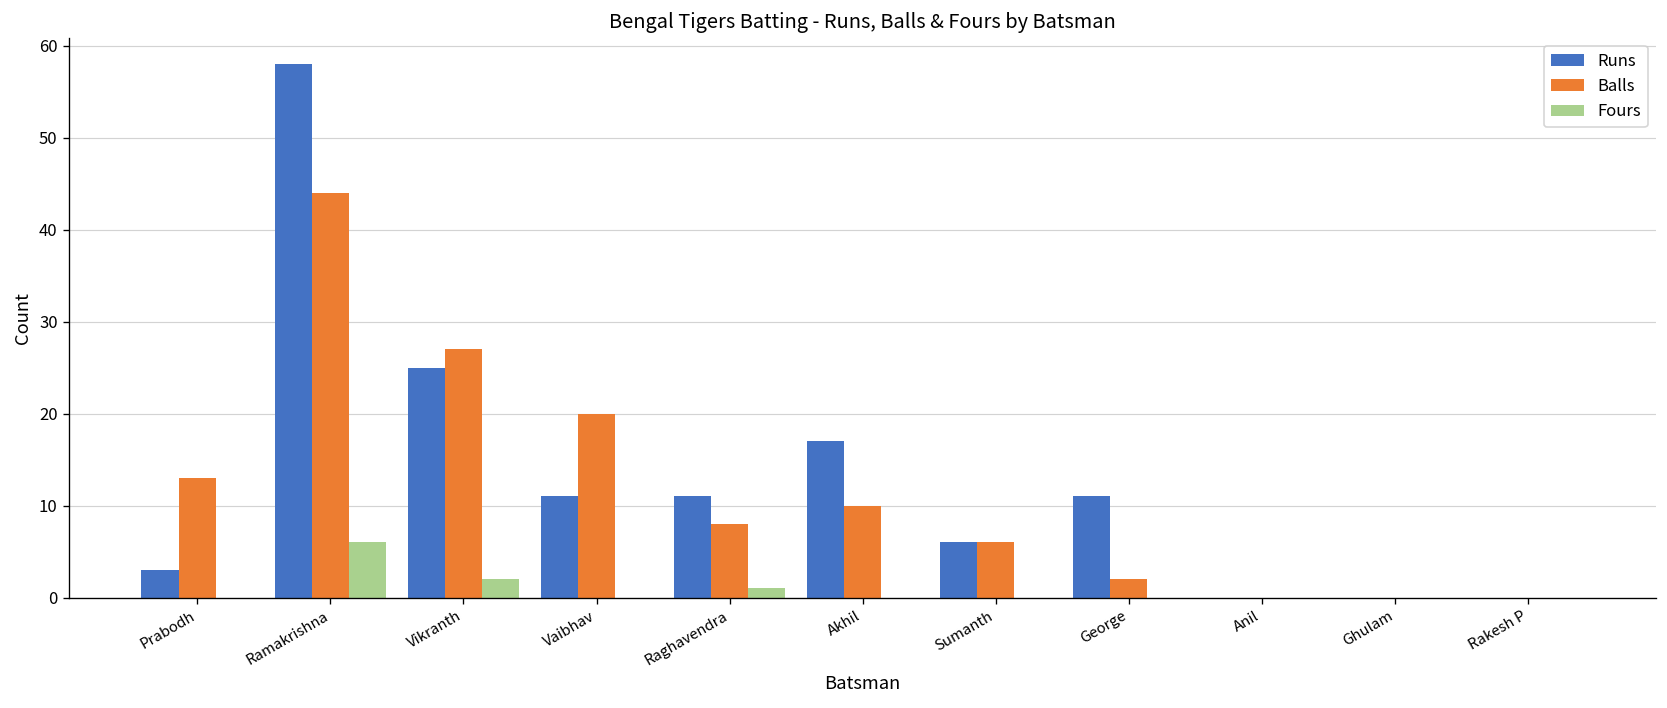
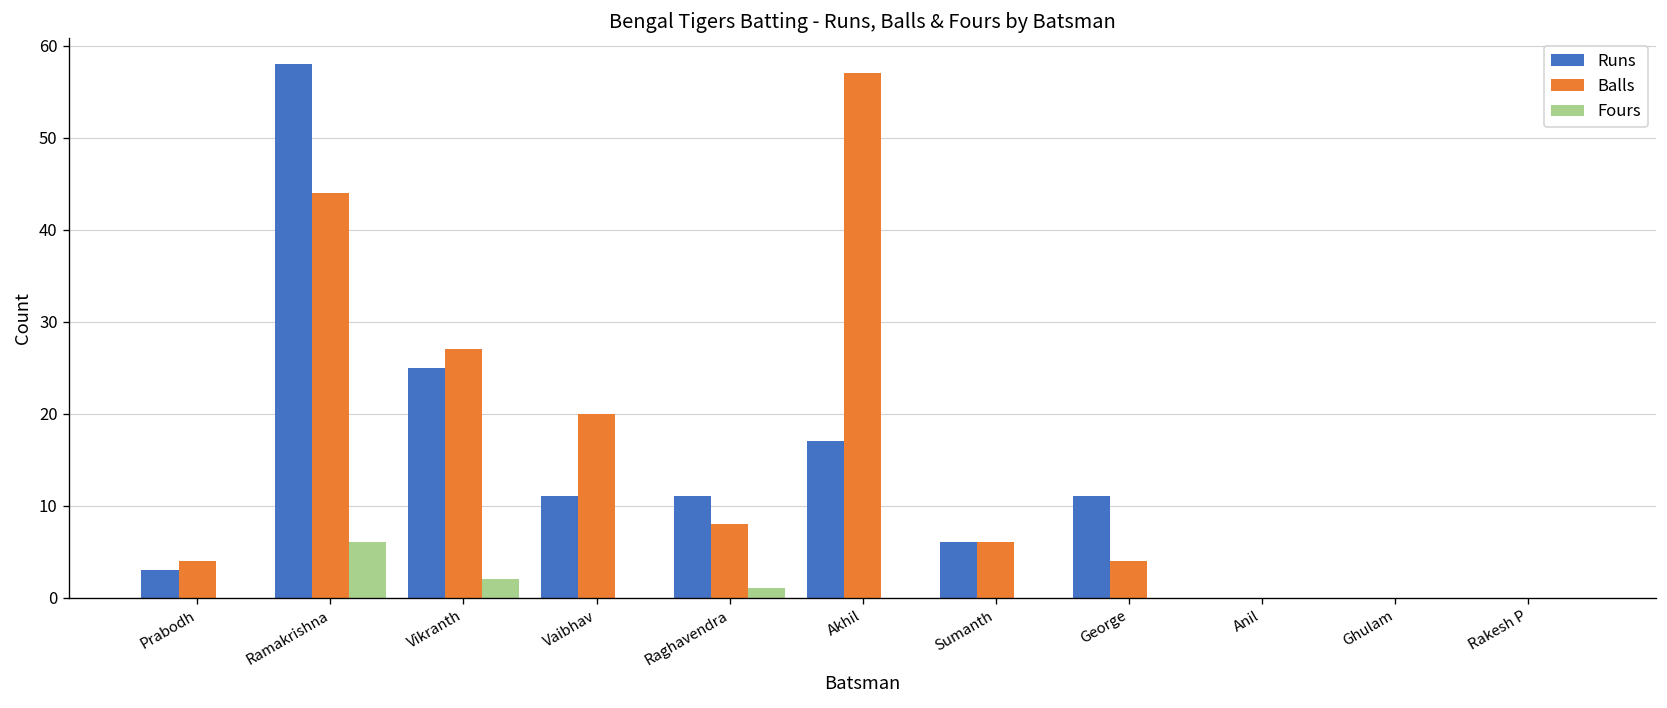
Balls, Prabodh: 13 -> 4
Balls, Akhil: 10 -> 57
Balls, George: 2 -> 4
